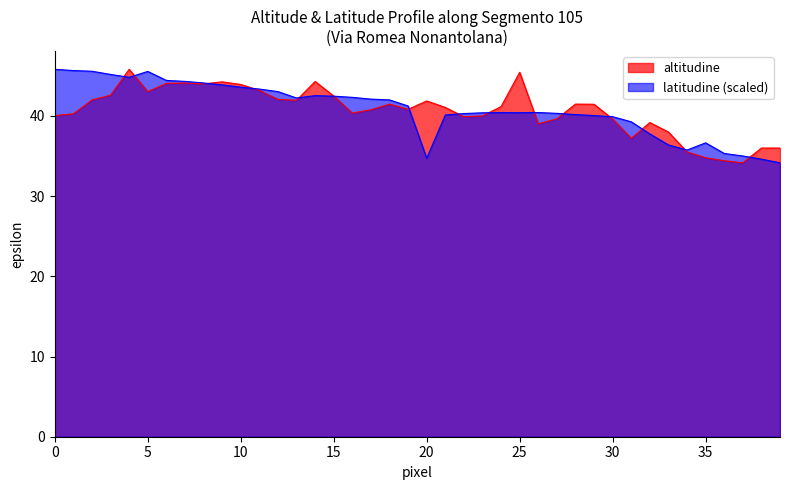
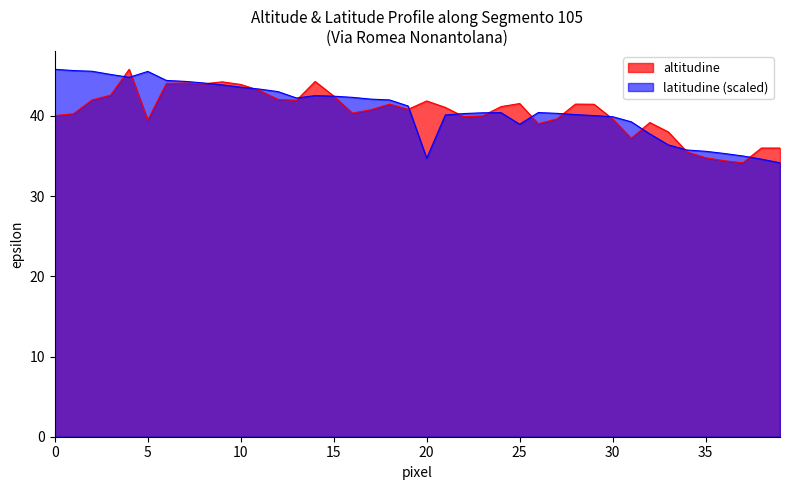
altitudine, 5: 43 -> 39
altitudine, 25: 45 -> 42
latitudine (scaled), 25: 40 -> 39
latitudine (scaled), 35: 37 -> 36
